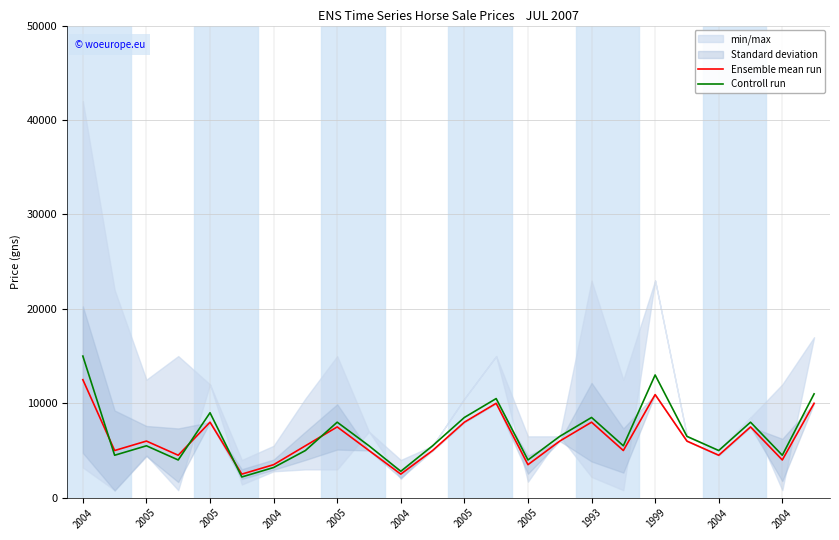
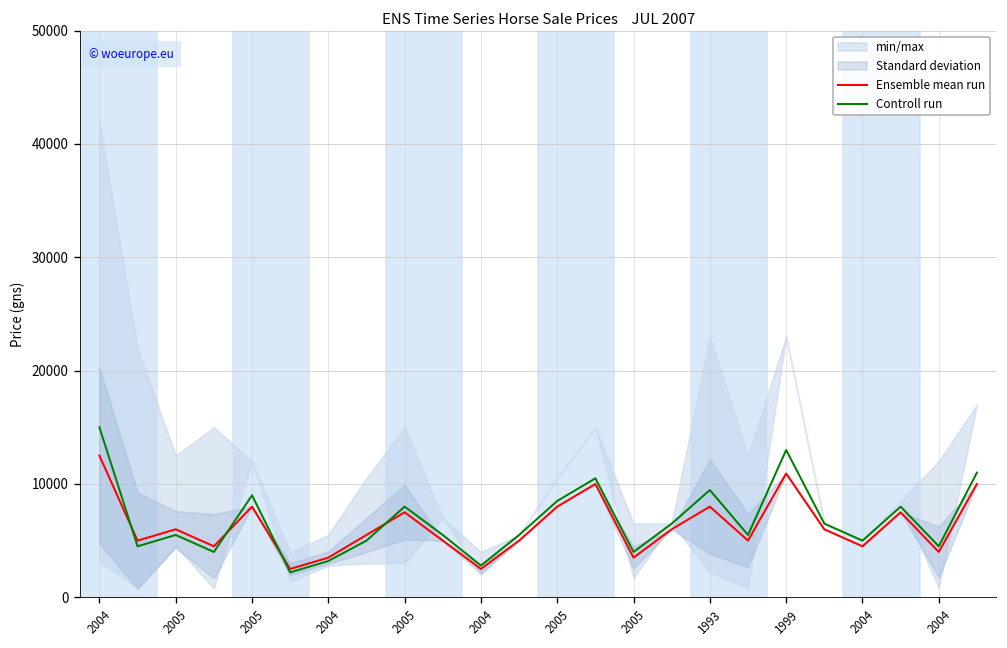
Controll run, 1993: 8500 -> 9500
